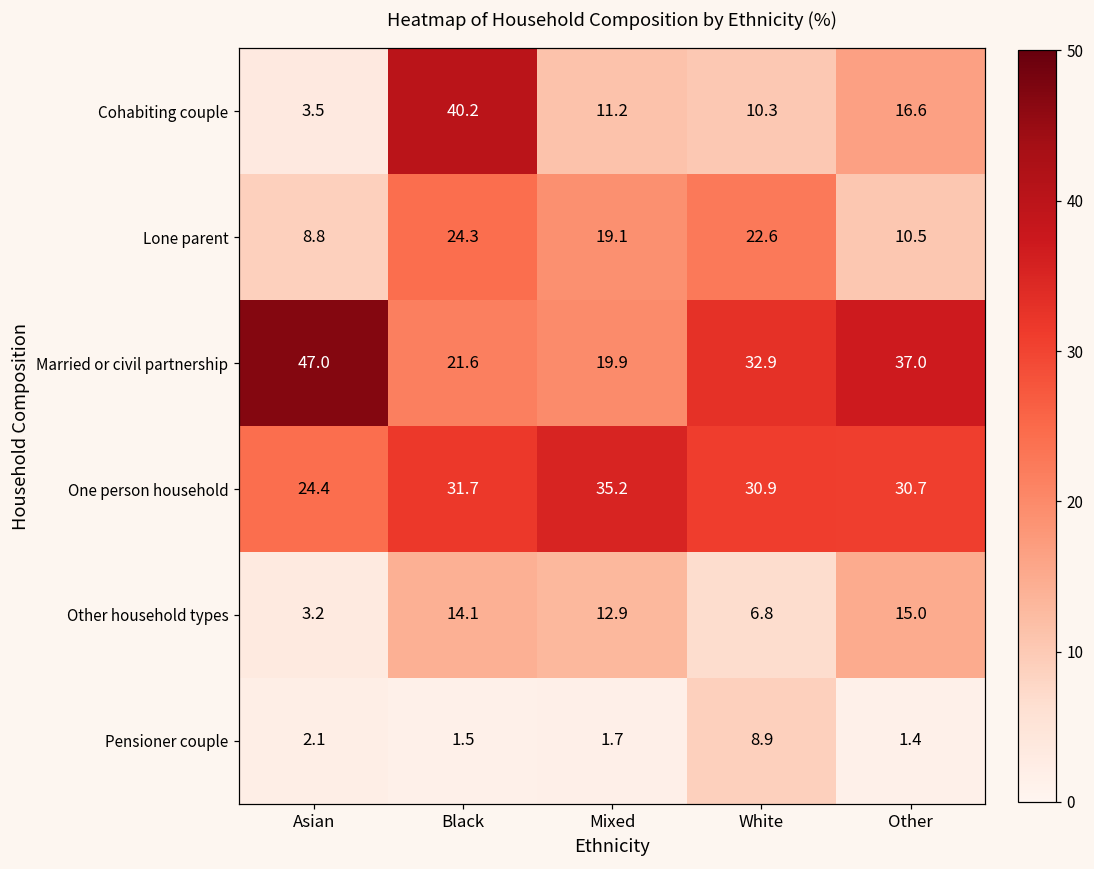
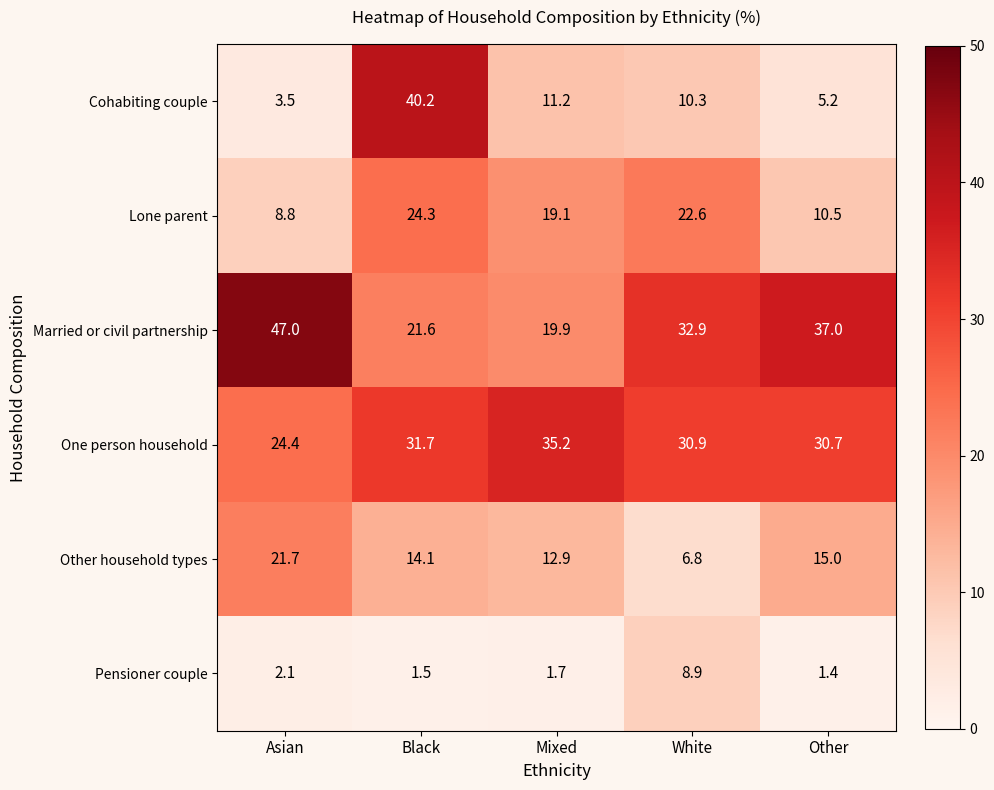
Cohabiting couple, Other: 16.6 -> 5.2
Other household types, Asian: 3.2 -> 21.7
